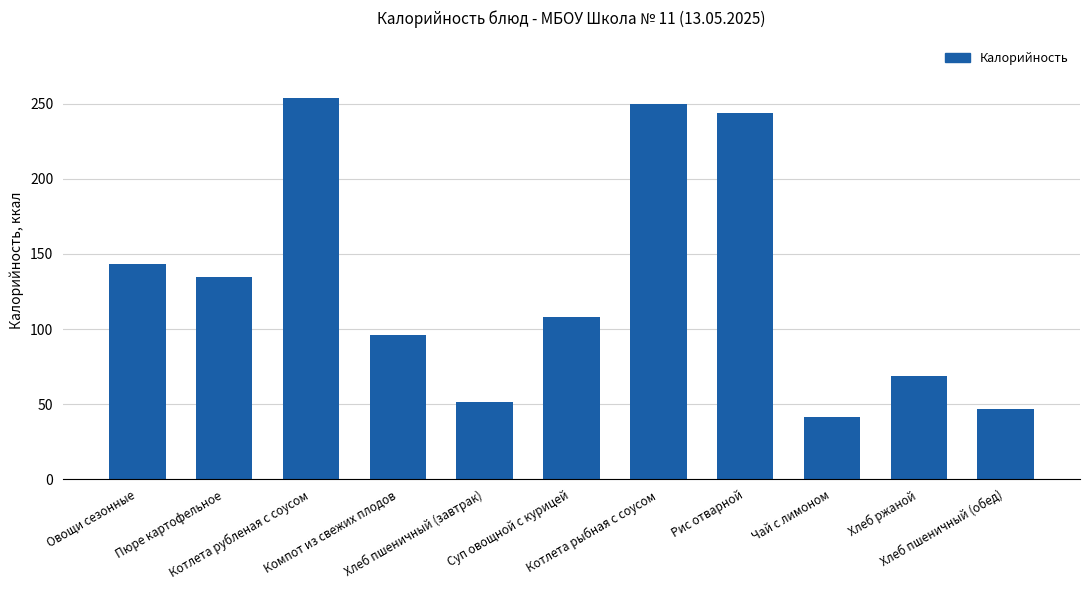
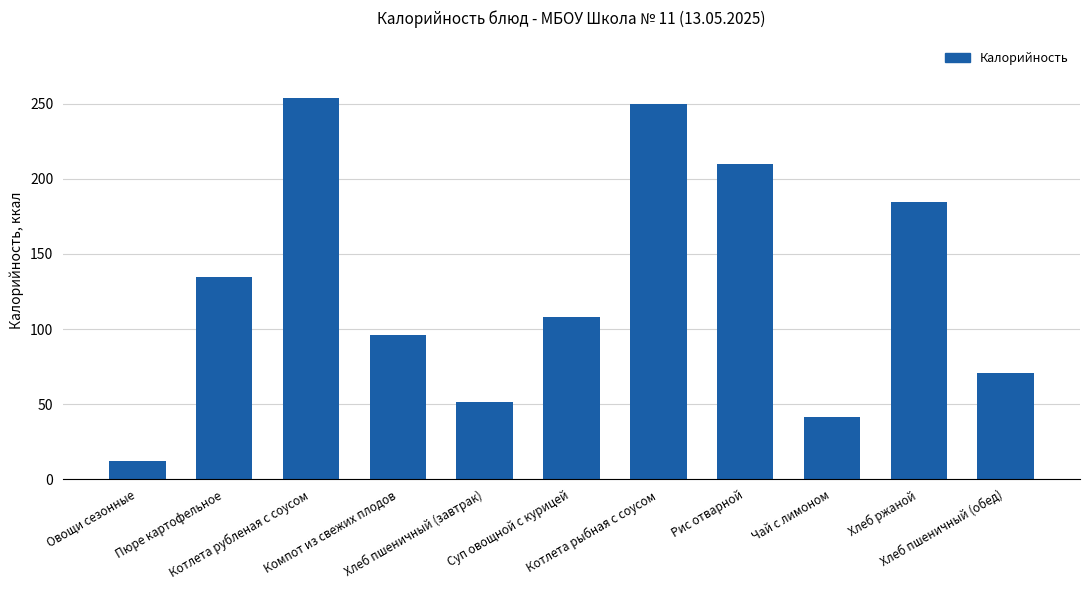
Овощи сезонные: 143 -> 12
Рис отварной: 244 -> 210
Хлеб ржаной: 69 -> 184
Хлеб пшеничный (обед): 47 -> 71
